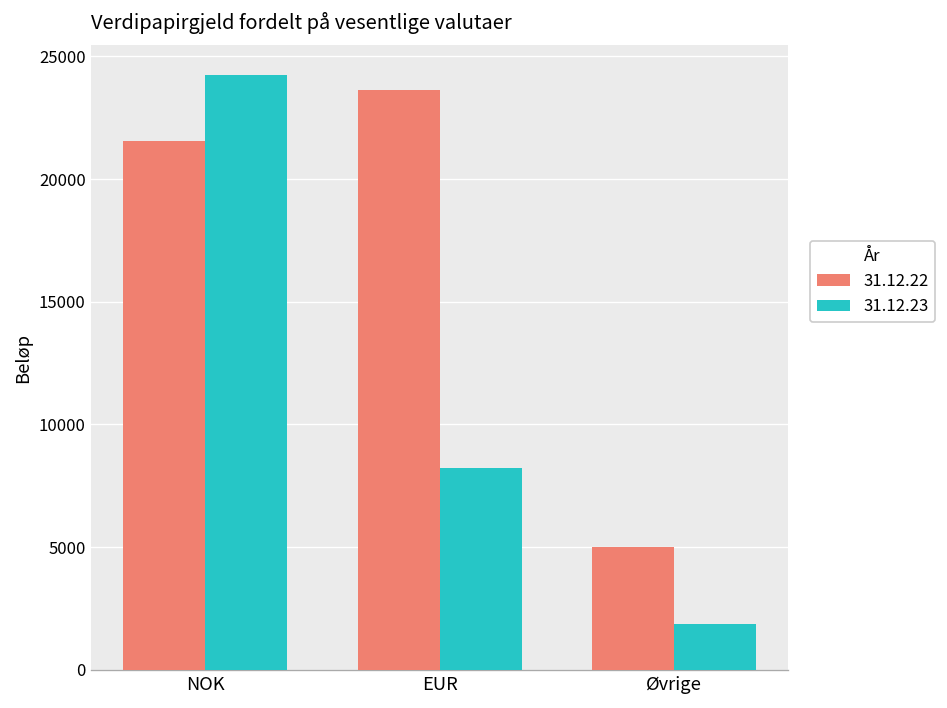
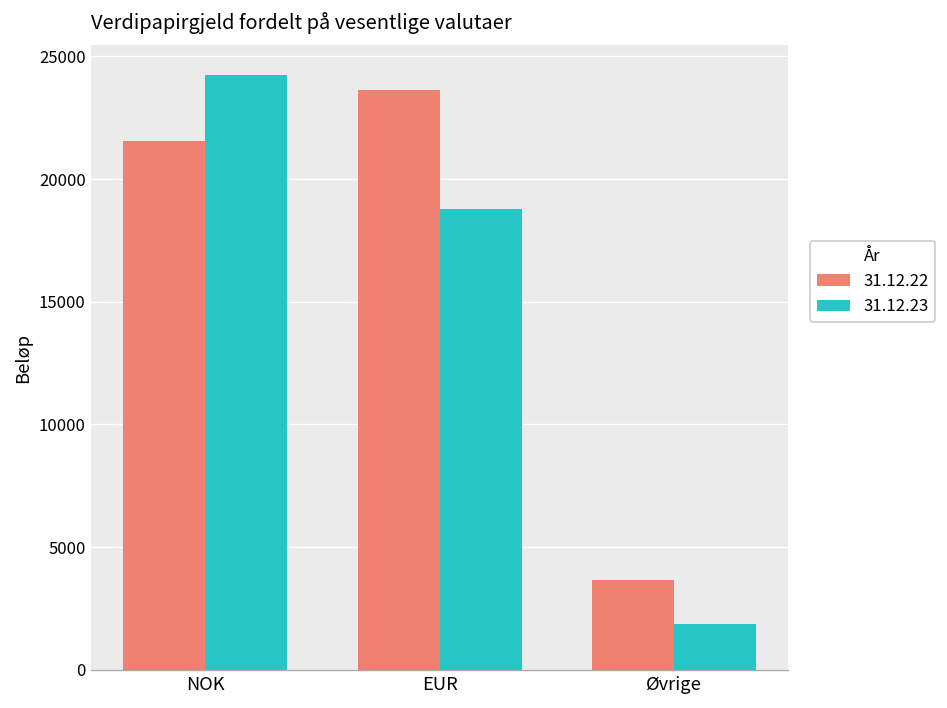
31.12.23, EUR: 8200 -> 18800
31.12.22, Øvrige: 5000 -> 3700
